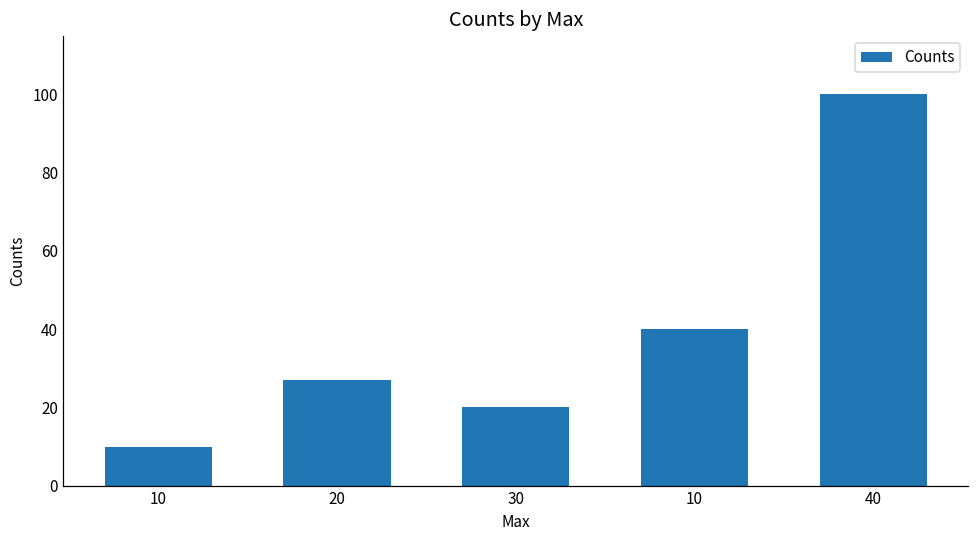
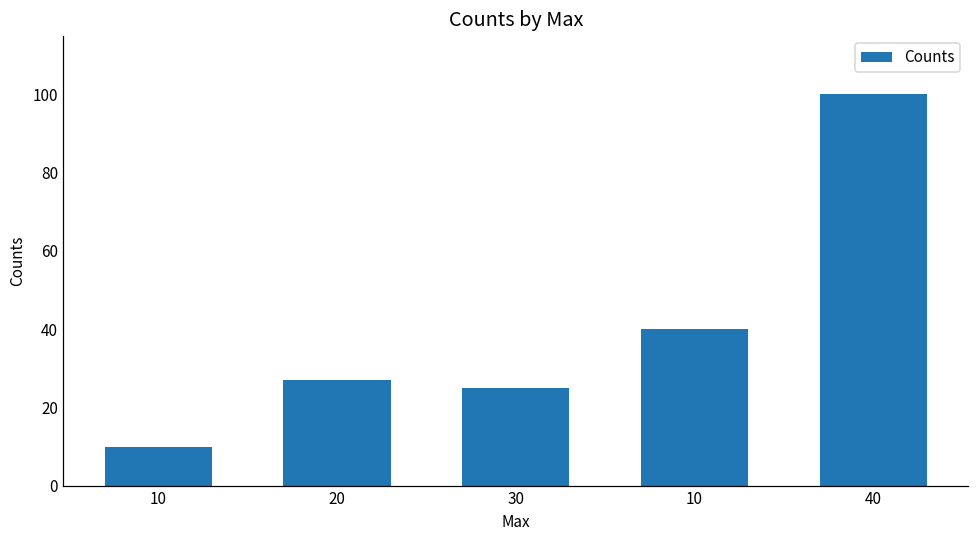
30: 20 -> 25
